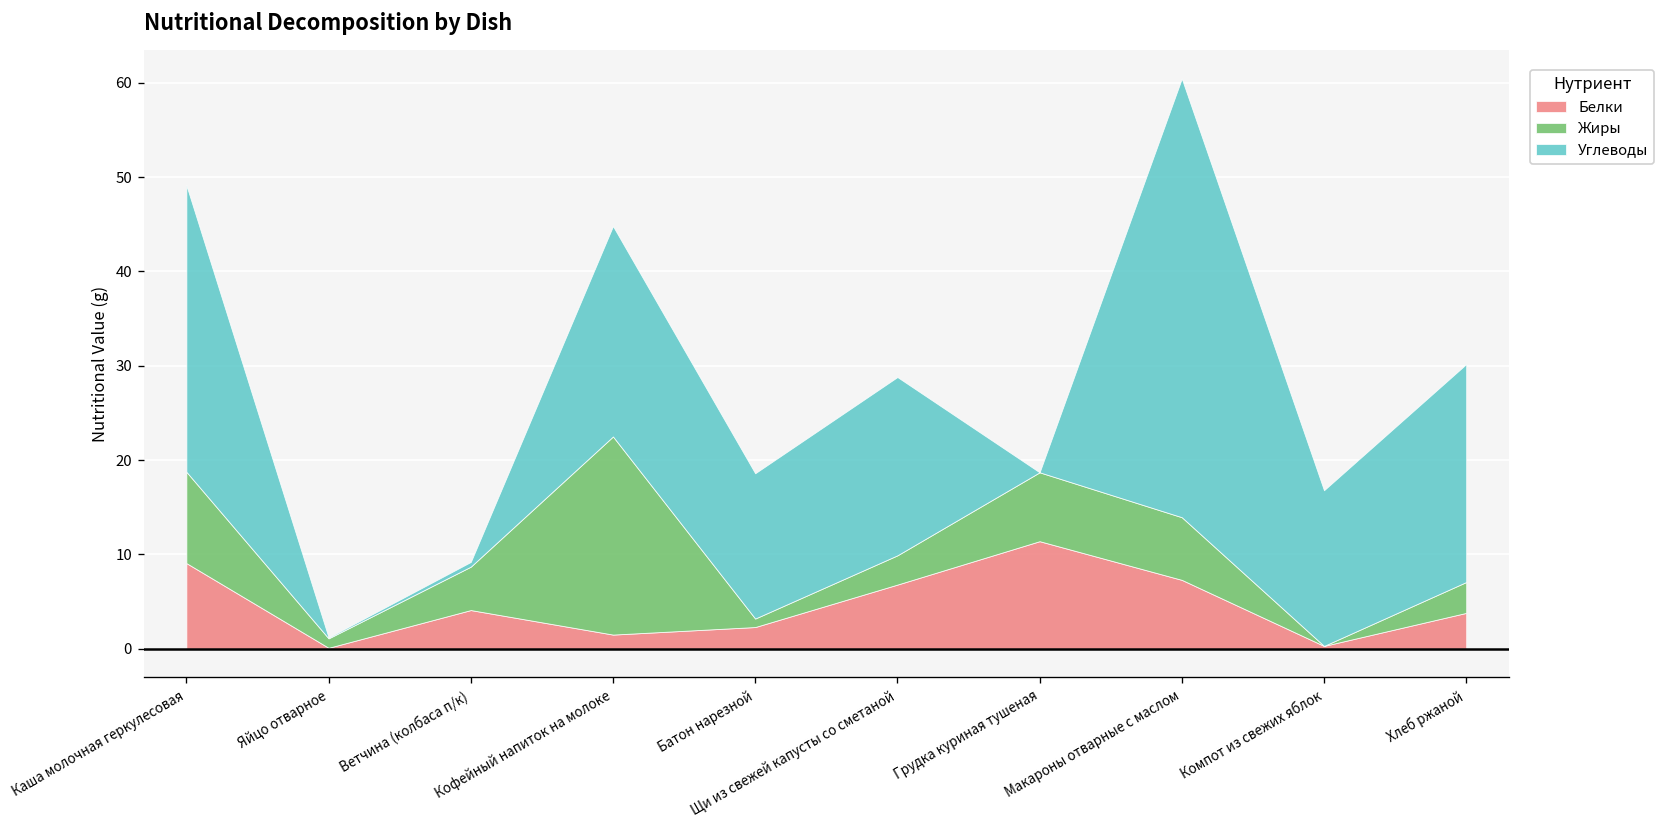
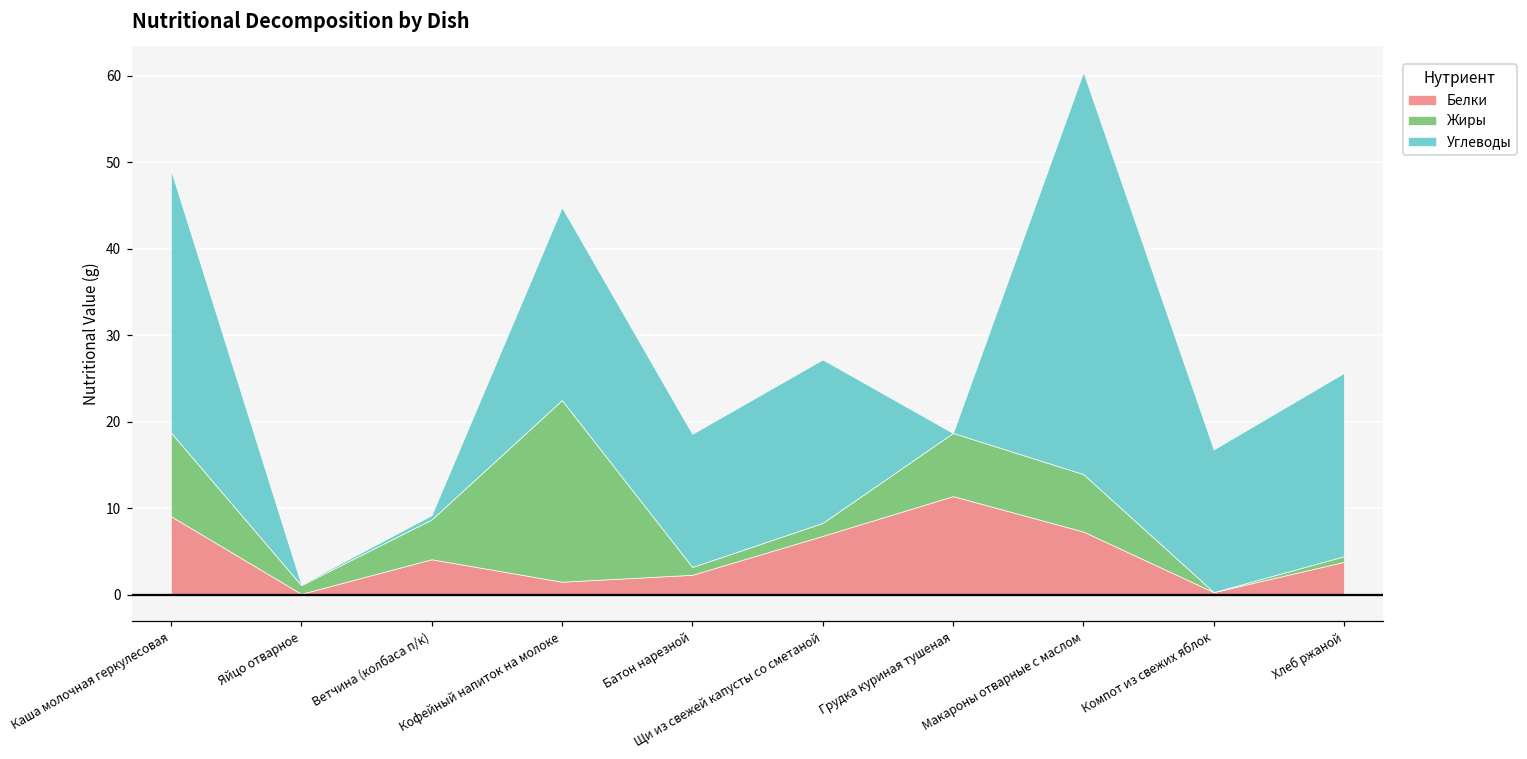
Жиры, Щи из свежей капусты со сметаной: 3 -> 2
Жиры, Хлеб ржаной: 3 -> 1
Углеводы, Хлеб ржаной: 23 -> 21
